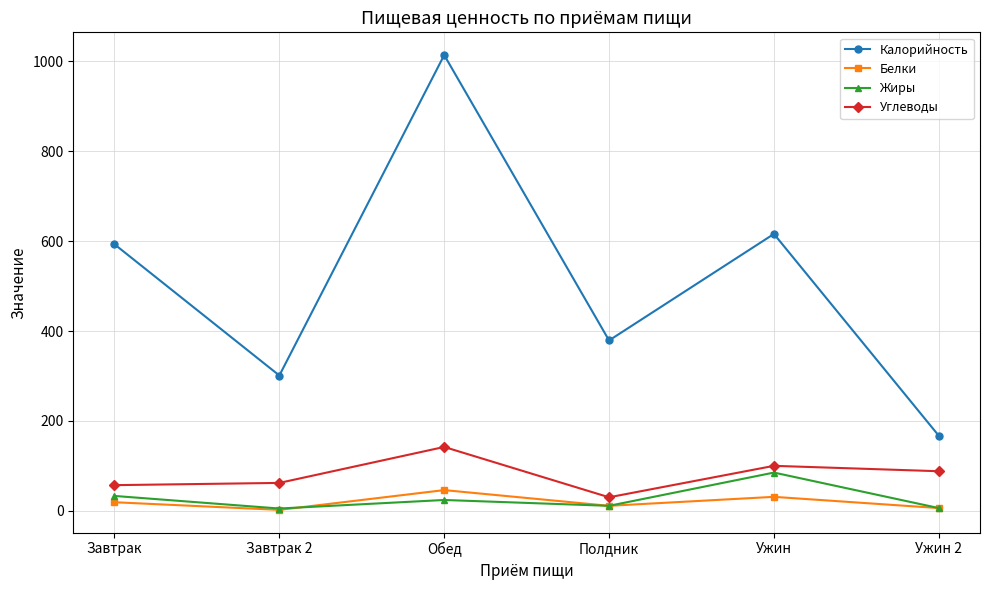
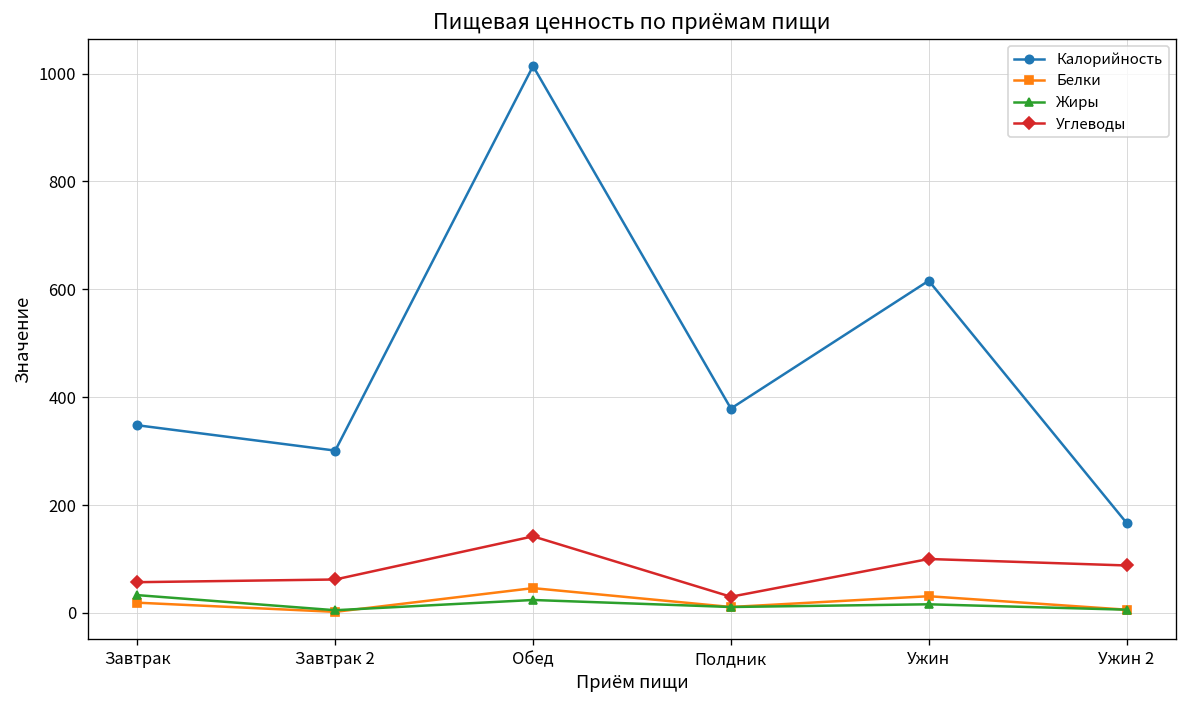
Калорийность, Завтрак: 590 -> 350
Жиры, Ужин: 90 -> 20
